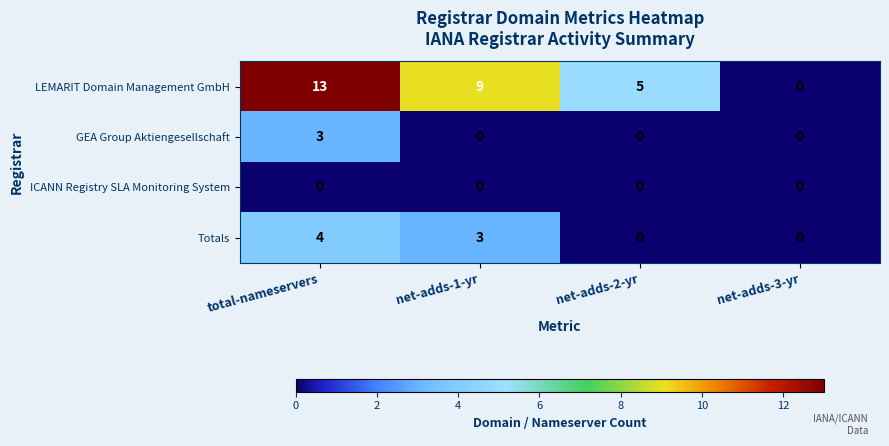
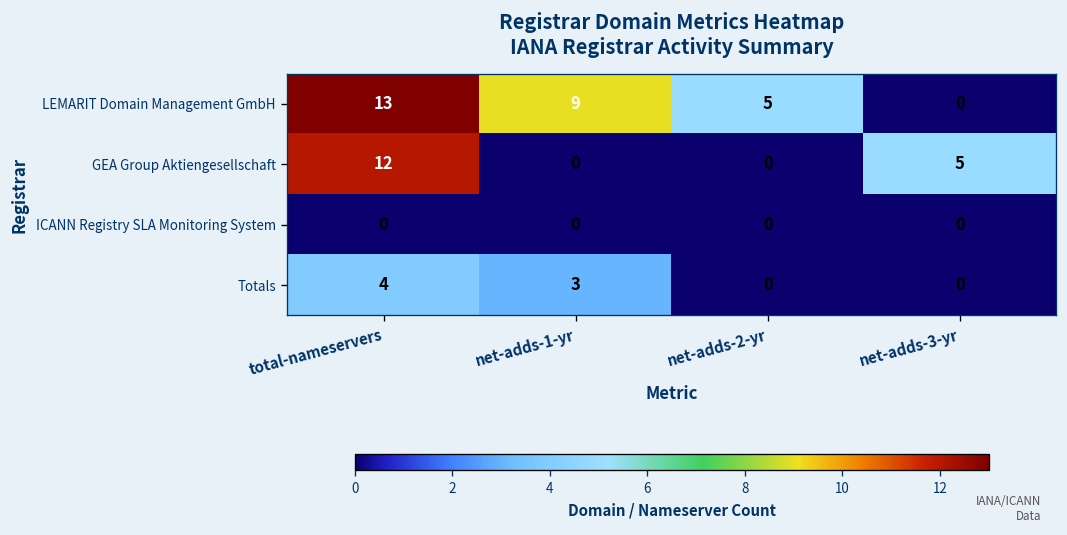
GEA Group Aktiengesellschaft, total-nameservers: 3 -> 12
GEA Group Aktiengesellschaft, net-adds-3-yr: 0 -> 5
